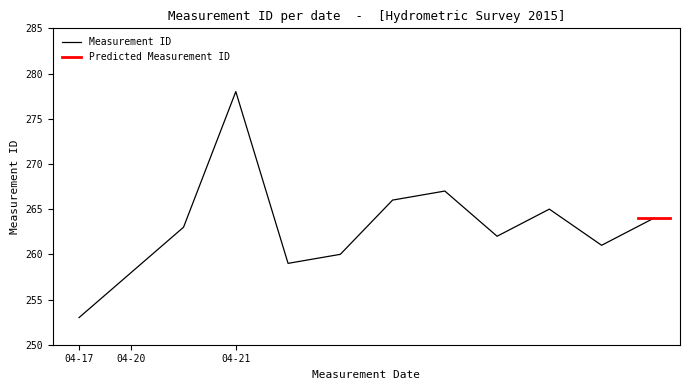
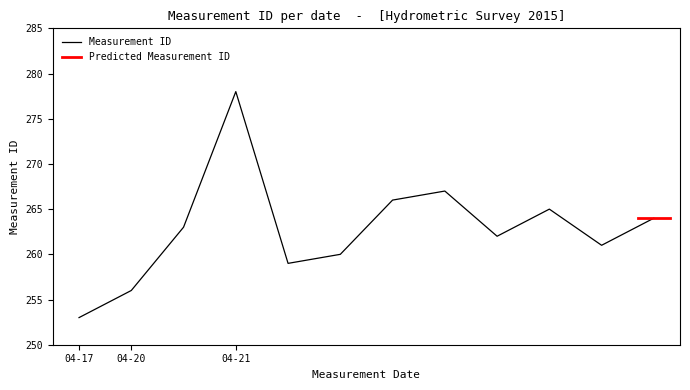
Measurement ID, 04-20: 258 -> 256
